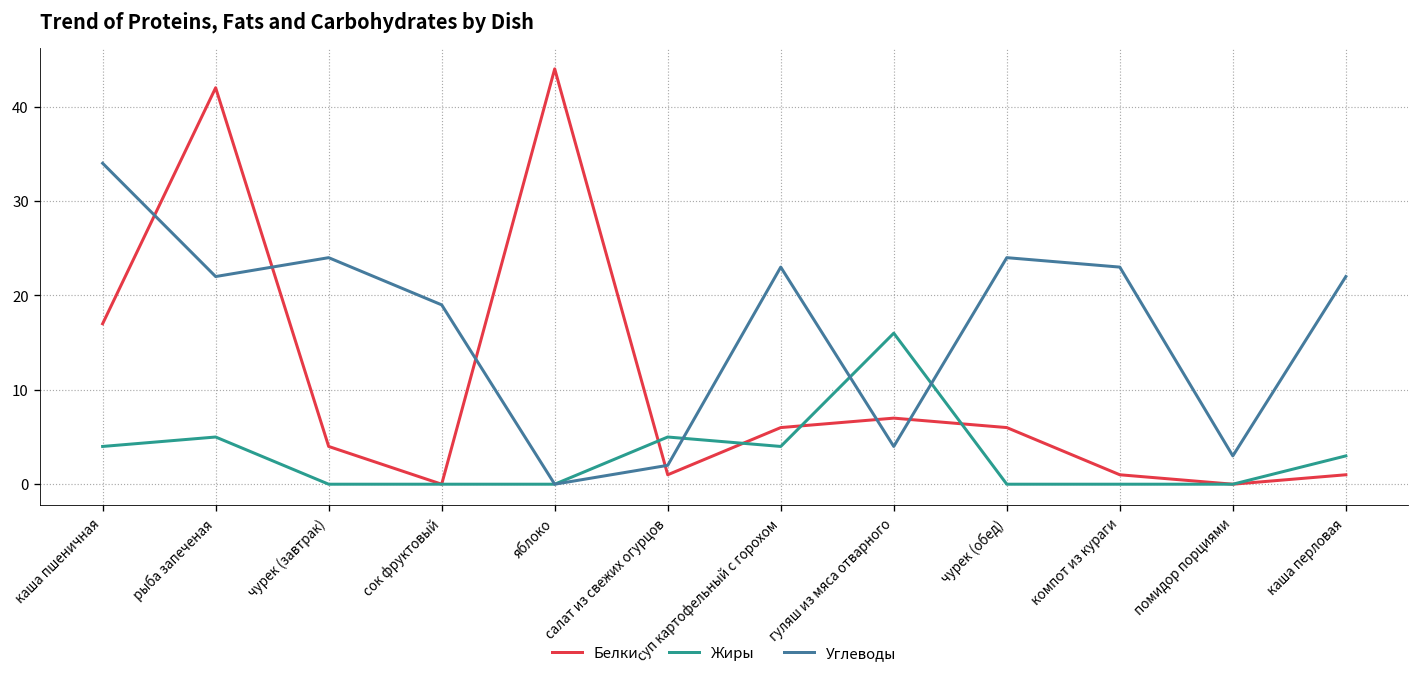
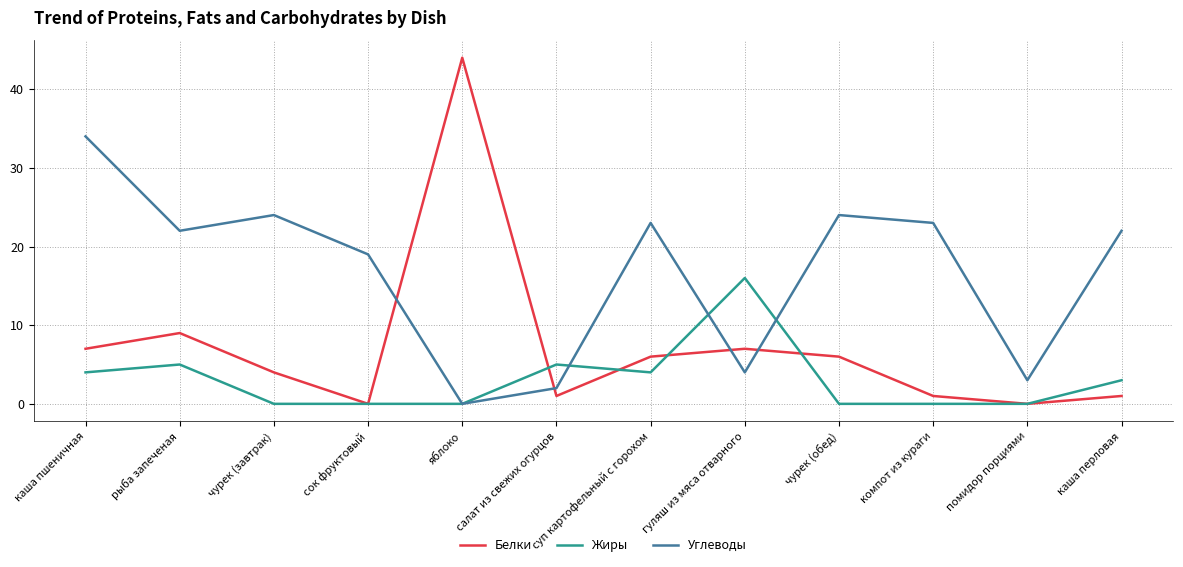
Белки, каша пшеничная: 17 -> 7
Белки, рыба запеченая: 42 -> 9
